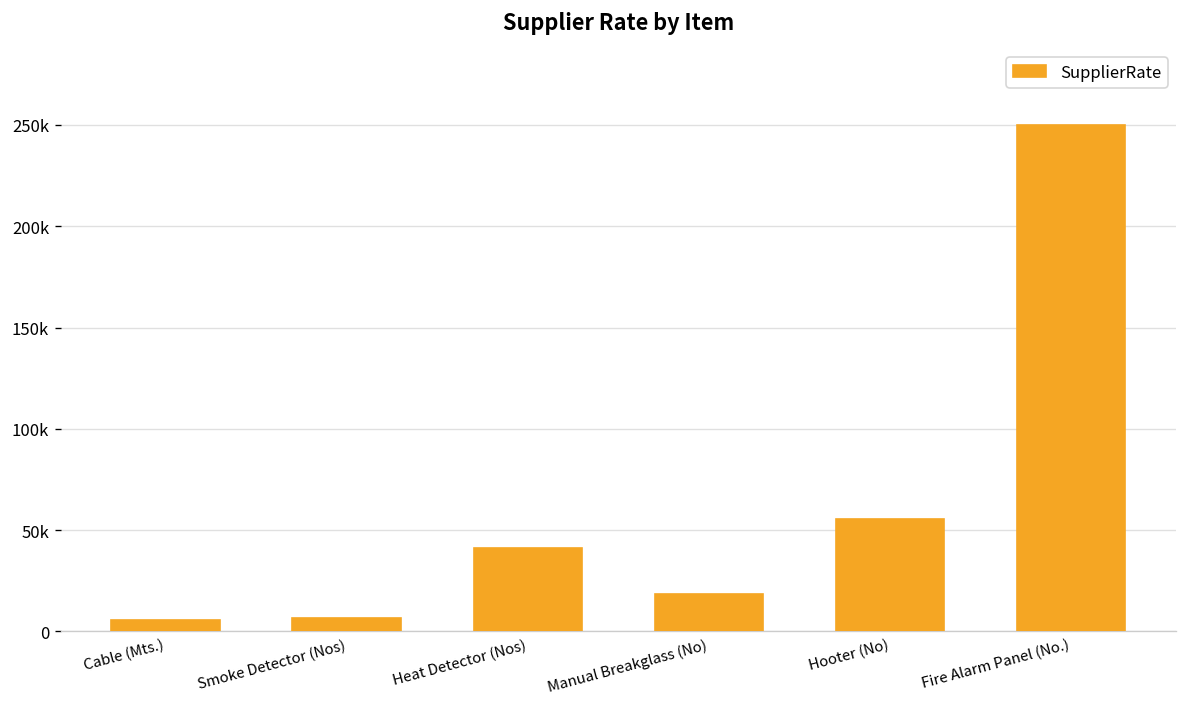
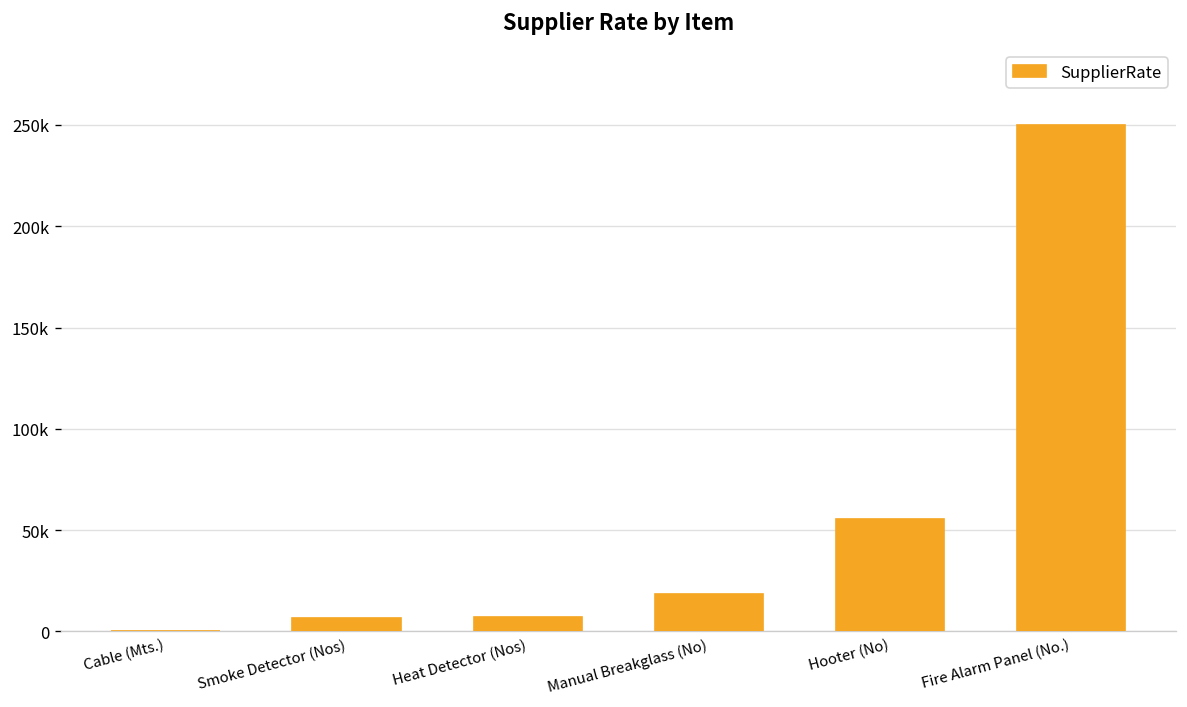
Cable (Mts.): 6000 -> 0
Heat Detector (Nos): 41000 -> 7000
